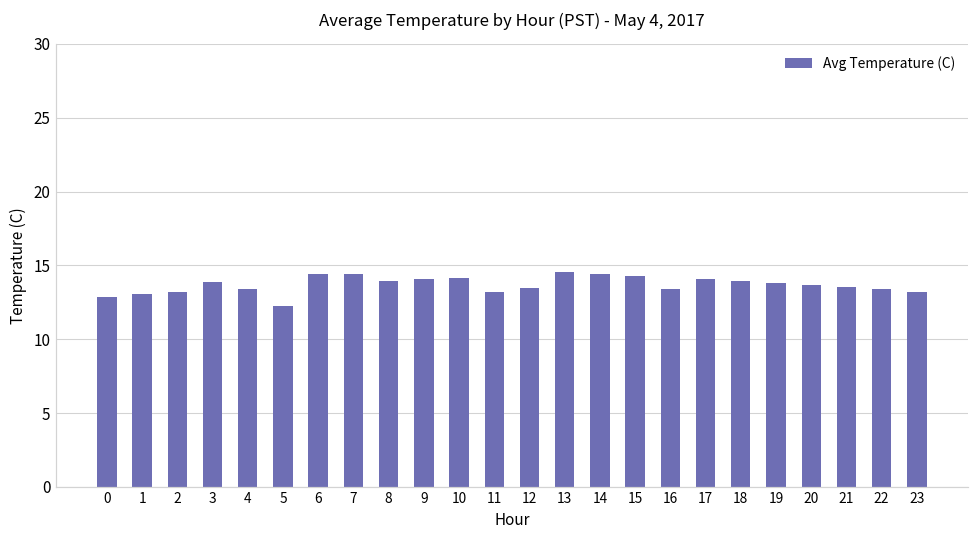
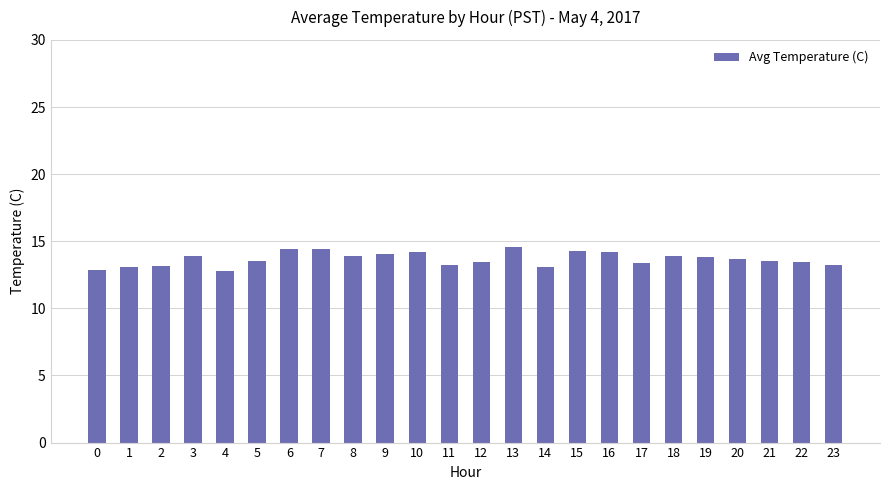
4: 13.4 -> 12.8
5: 12.3 -> 13.6
14: 14.4 -> 13.1
16: 13.4 -> 14.2
17: 14.1 -> 13.4
